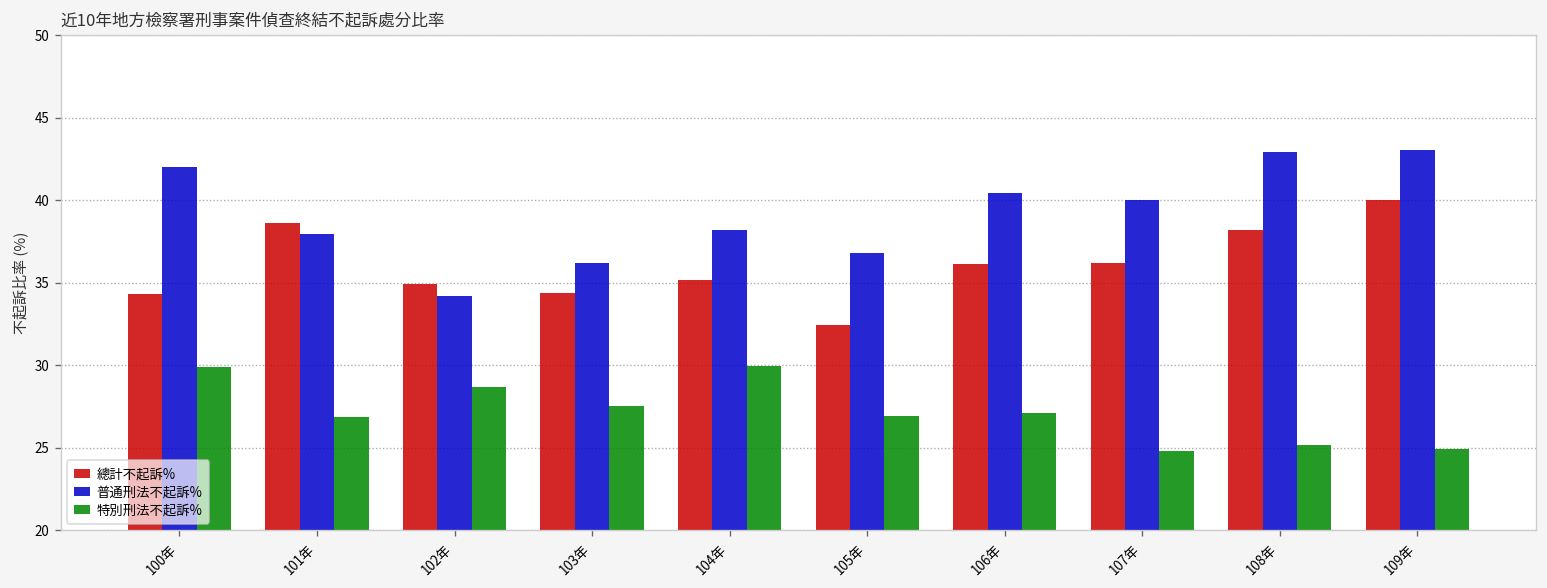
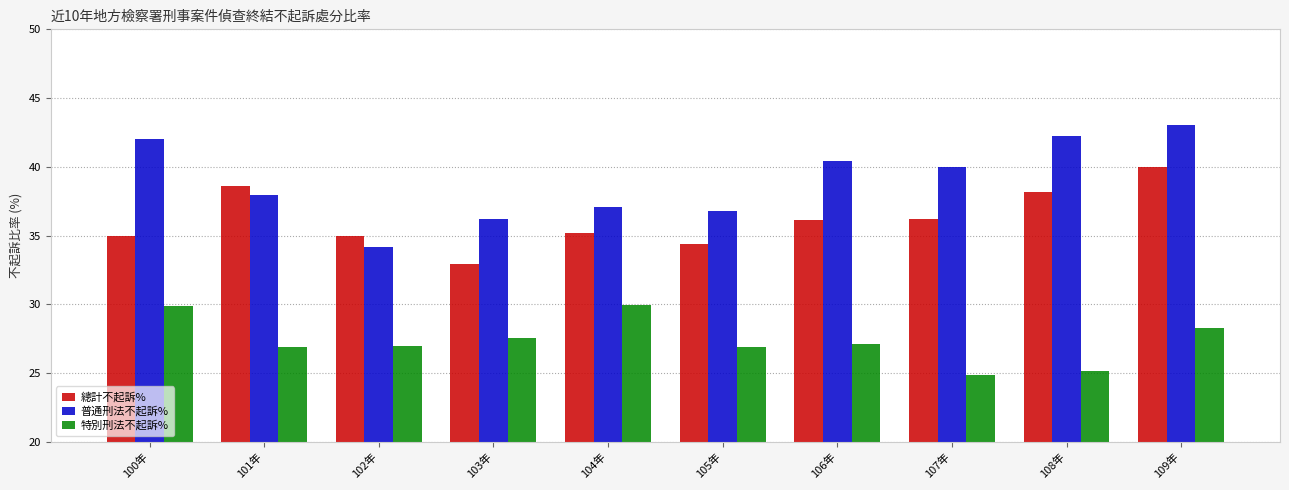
總計不起訴%, 100年: 34.3 -> 35.0
特別刑法不起訴%, 102年: 28.7 -> 27.0
總計不起訴%, 103年: 34.4 -> 32.9
普通刑法不起訴%, 104年: 38.2 -> 37.1
總計不起訴%, 105年: 32.5 -> 34.4
普通刑法不起訴%, 108年: 42.9 -> 42.2
特別刑法不起訴%, 109年: 24.9 -> 28.3
